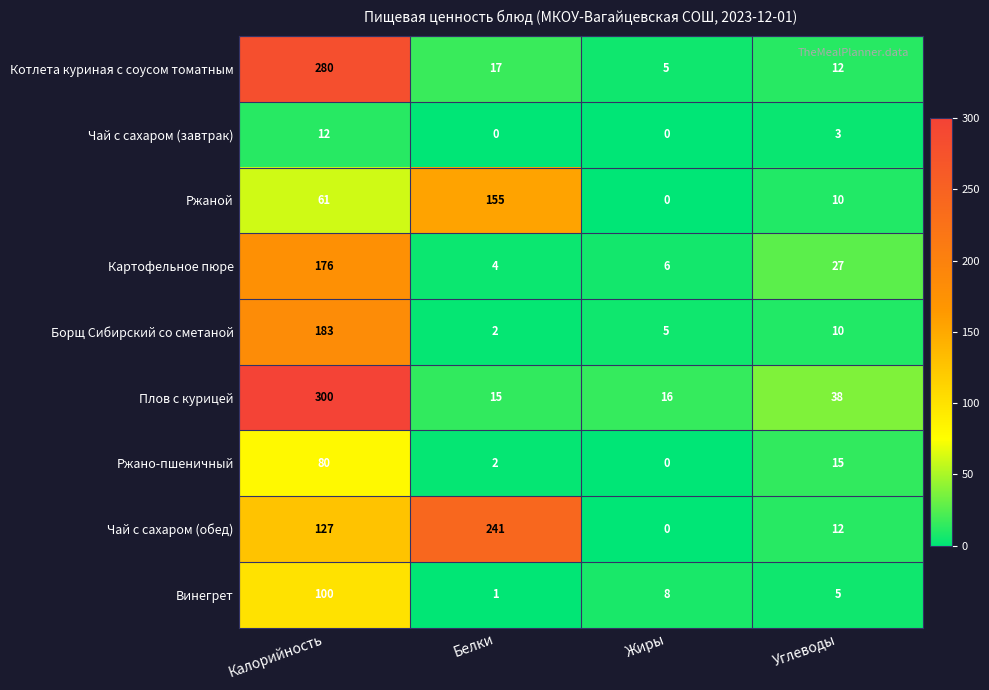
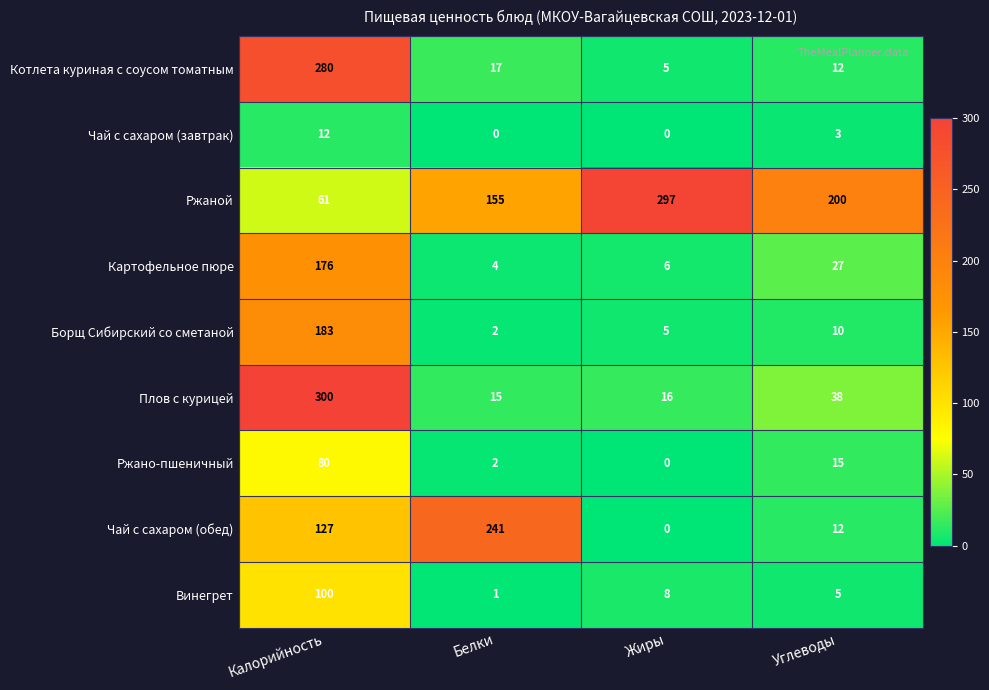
Ржаной, Жиры: 0 -> 297
Ржаной, Углеводы: 10 -> 200
